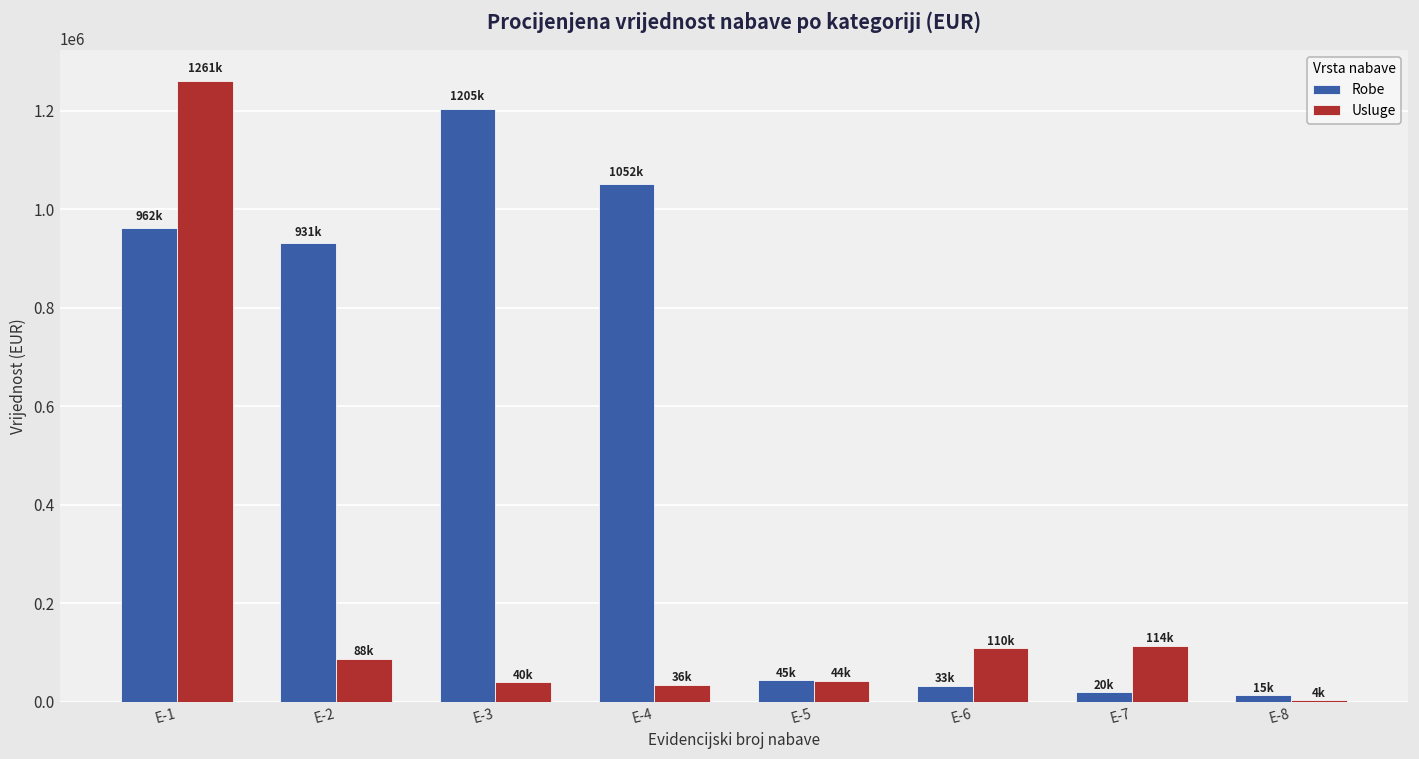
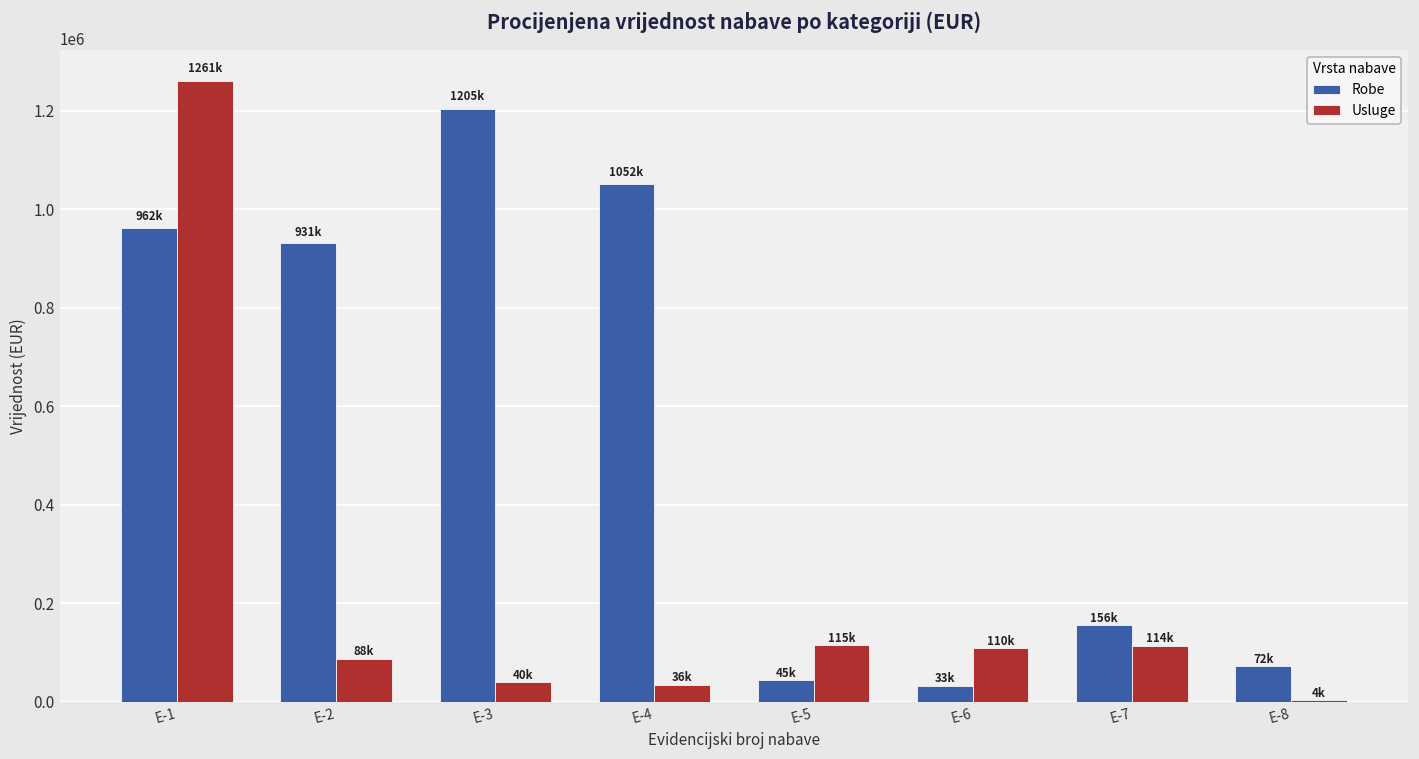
Usluge, E-5: 44k -> 115k
Robe, E-7: 20k -> 156k
Robe, E-8: 15k -> 72k
